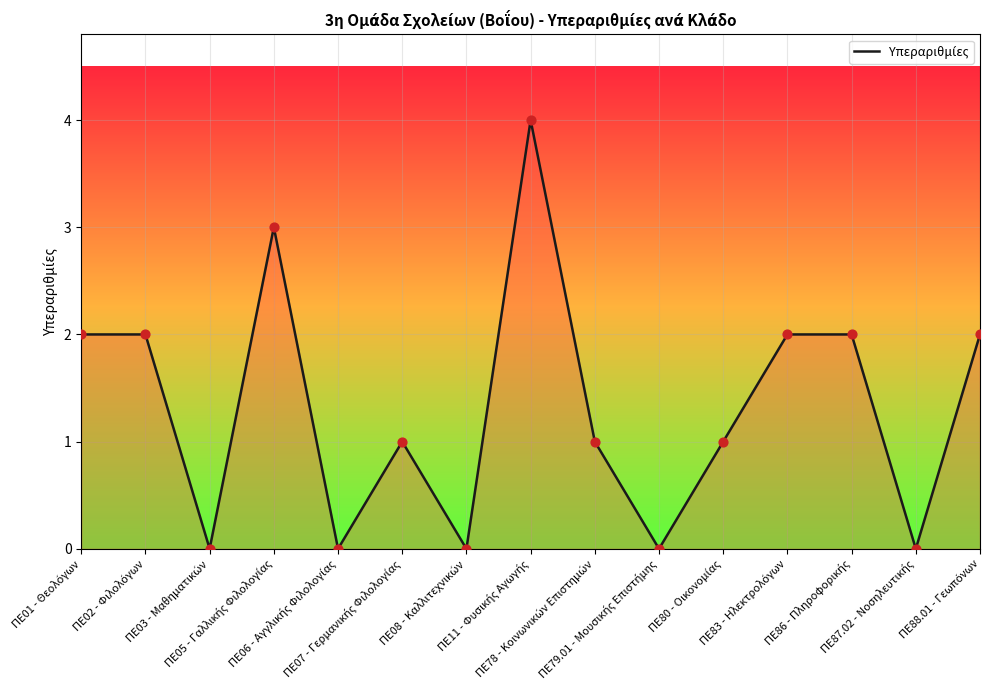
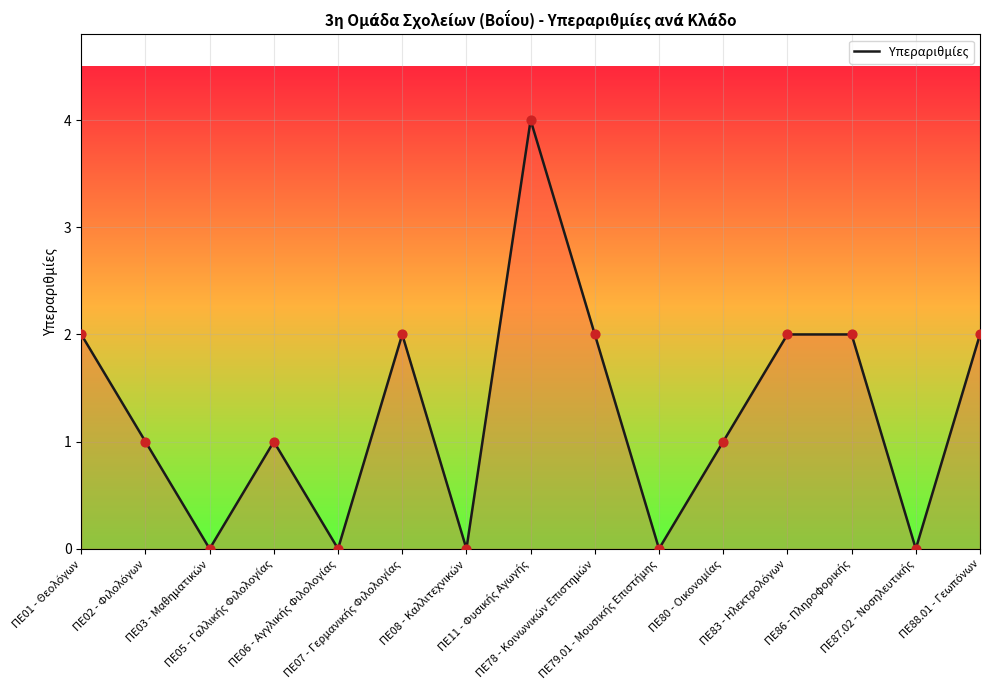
ΠΕ02 - Φιλολόγων: 2 -> 1
ΠΕ05 - Γαλλικής Φιλολογίας: 3 -> 1
ΠΕ07 - Γερμανικής Φιλολογίας: 1 -> 2
ΠΕ78 - Κοινωνικών Επιστημών: 1 -> 2
